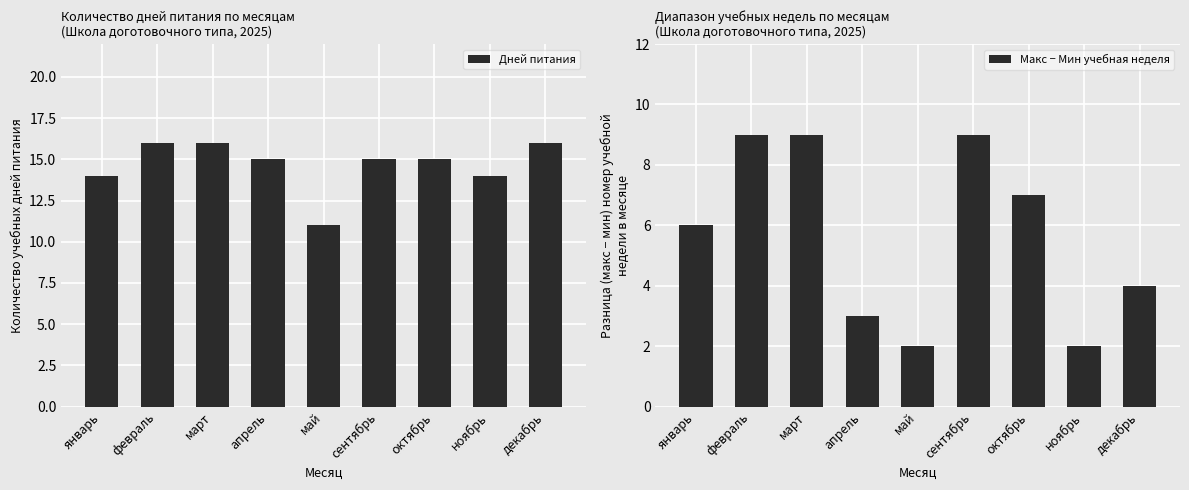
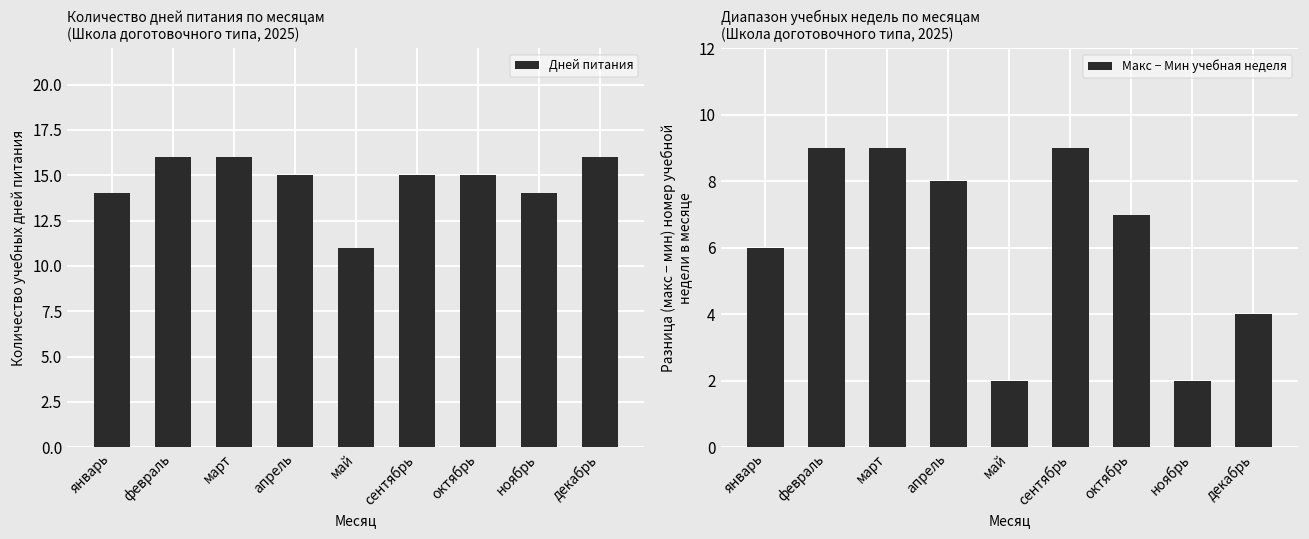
Диапазон учебных недель по месяцам (Школа доготовочного типа, 2025), апрель: 3.0 -> 8.0
